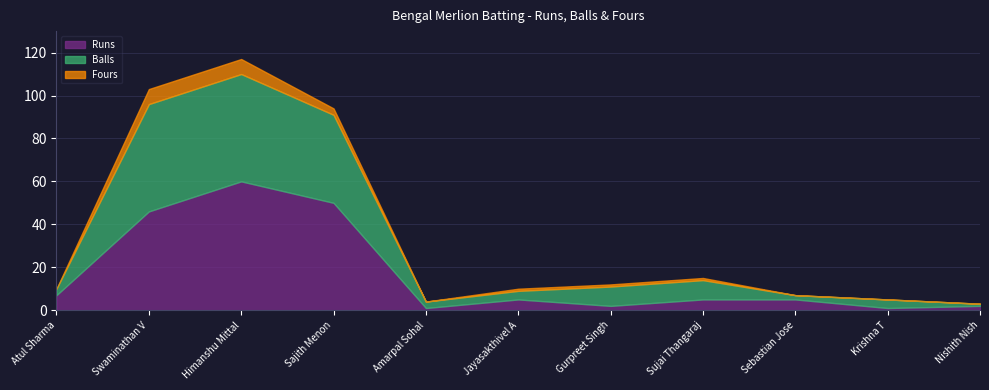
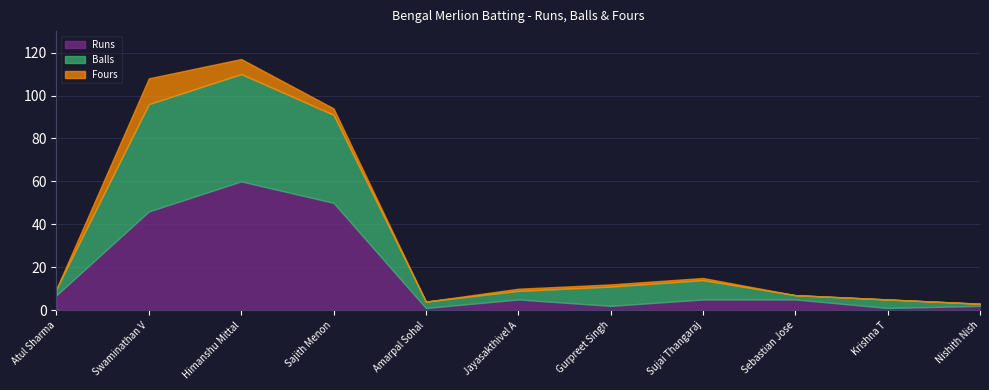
Fours, Swaminathan V: 7 -> 12
